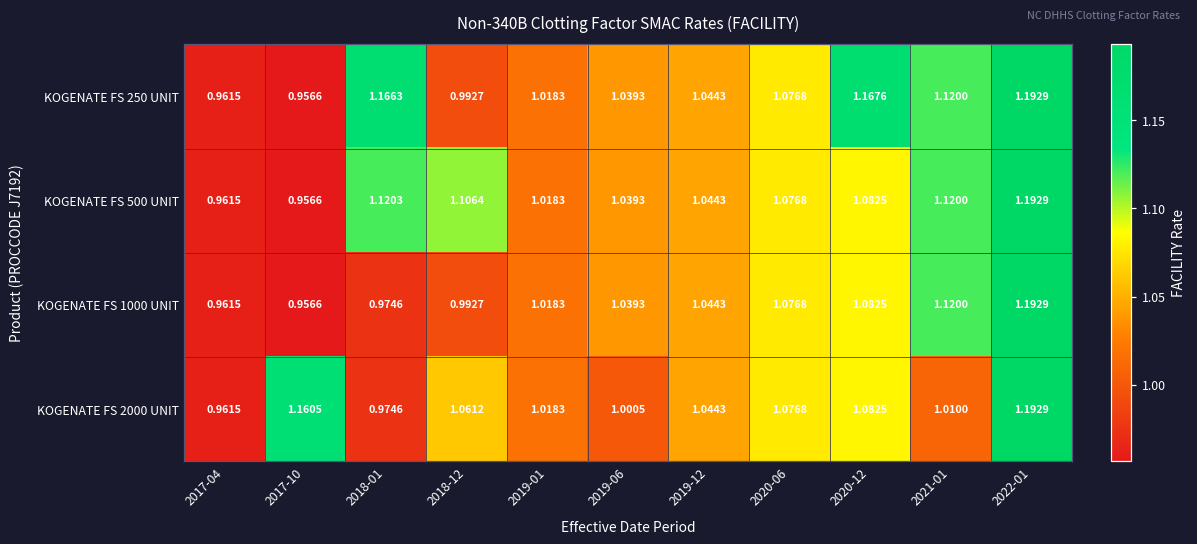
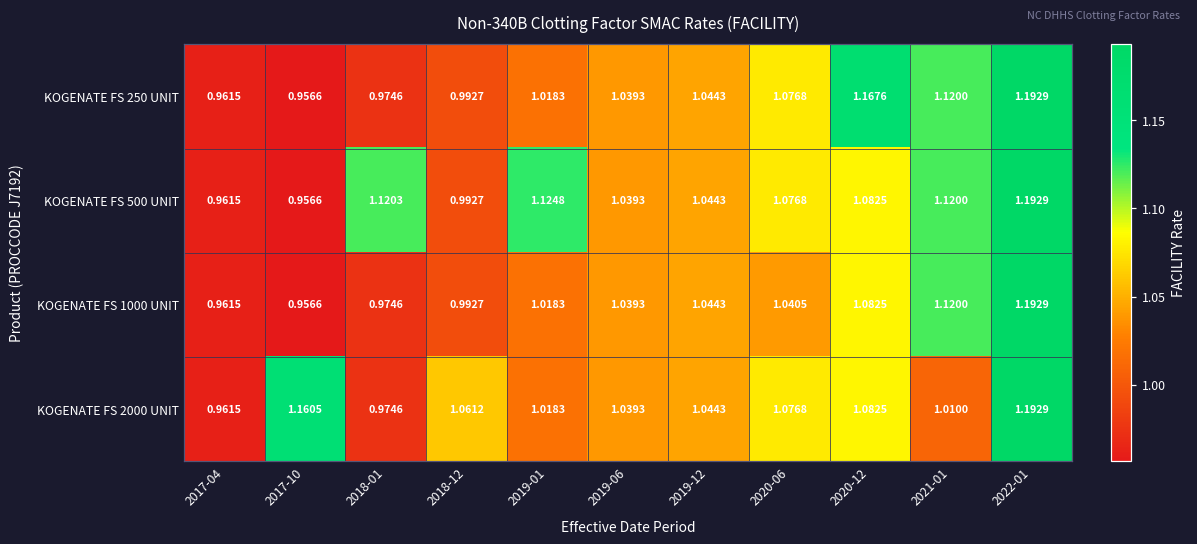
KOGENATE FS 250 UNIT, 2018-01: 1.1663 -> 0.9746
KOGENATE FS 500 UNIT, 2018-12: 1.1064 -> 0.9927
KOGENATE FS 500 UNIT, 2019-01: 1.0183 -> 1.1248
KOGENATE FS 1000 UNIT, 2020-06: 1.0768 -> 1.0405
KOGENATE FS 2000 UNIT, 2019-06: 1.0005 -> 1.0393
